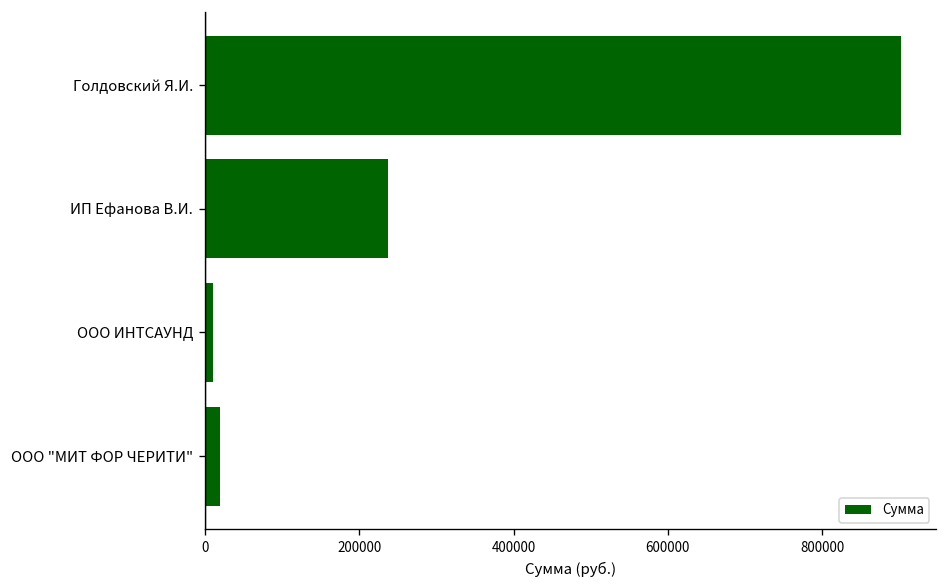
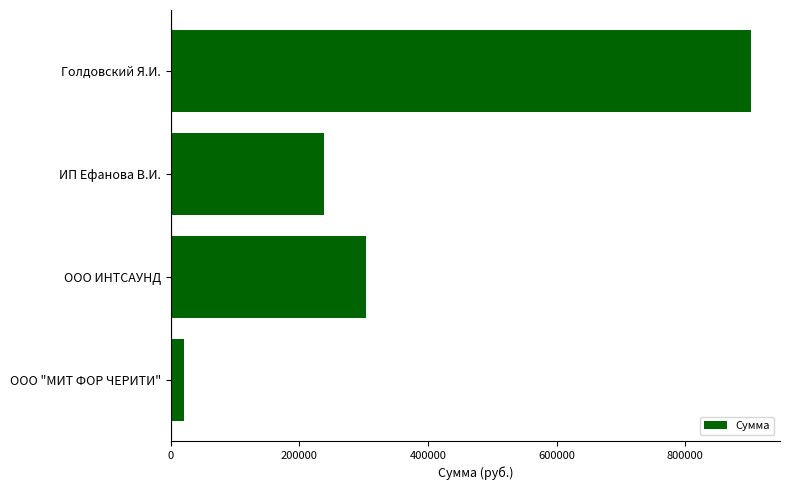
ООО ИНТСАУНД: 10000 -> 300000
